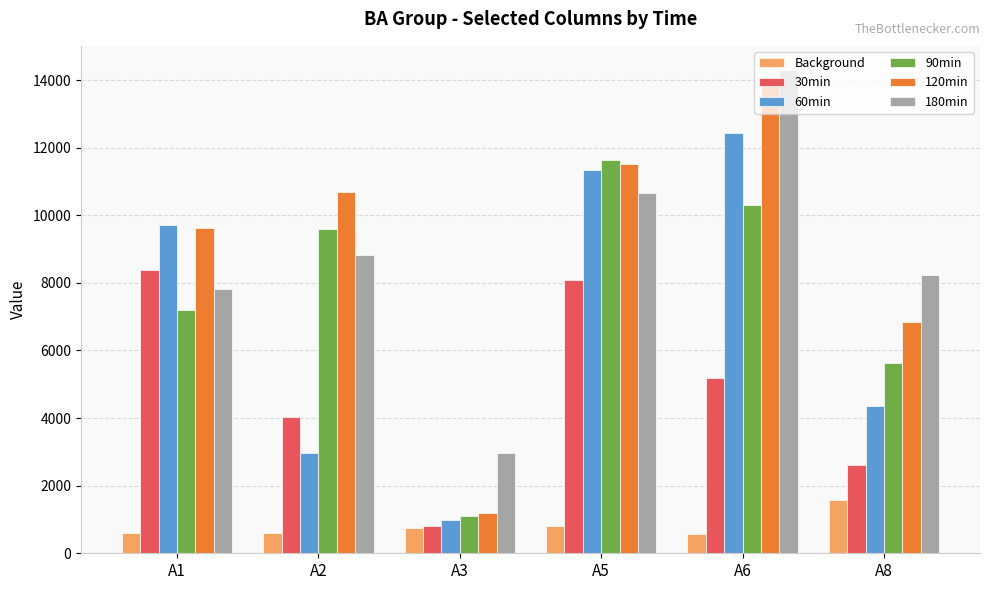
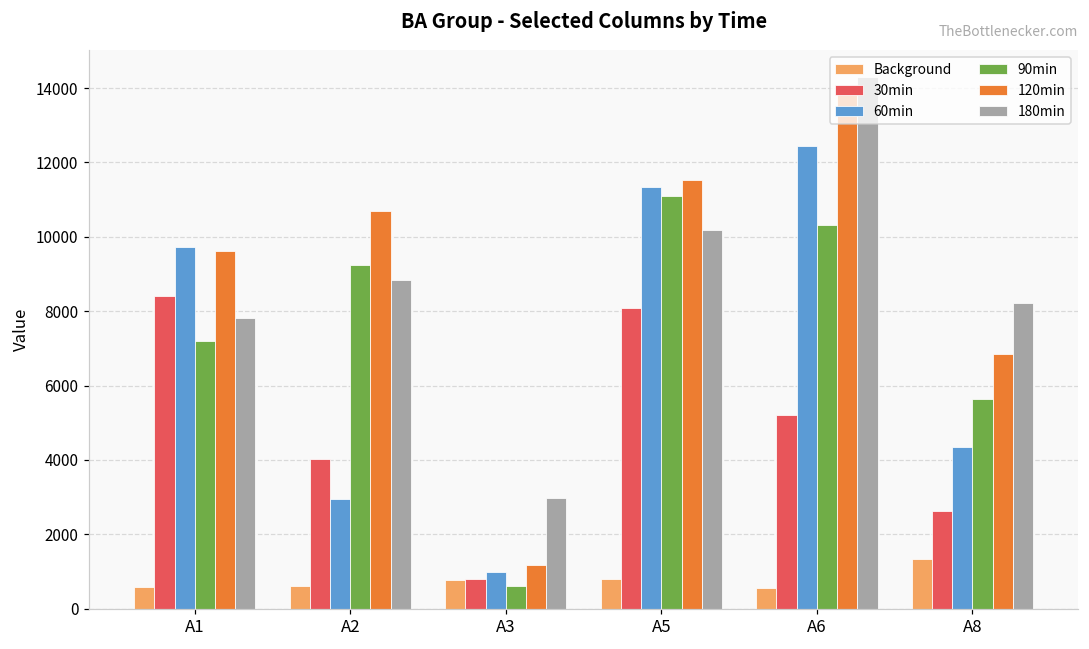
90min, A2: 9600 -> 9200
90min, A3: 1100 -> 600
90min, A5: 11600 -> 11100
180min, A5: 10700 -> 10200
Background, A8: 1600 -> 1300
